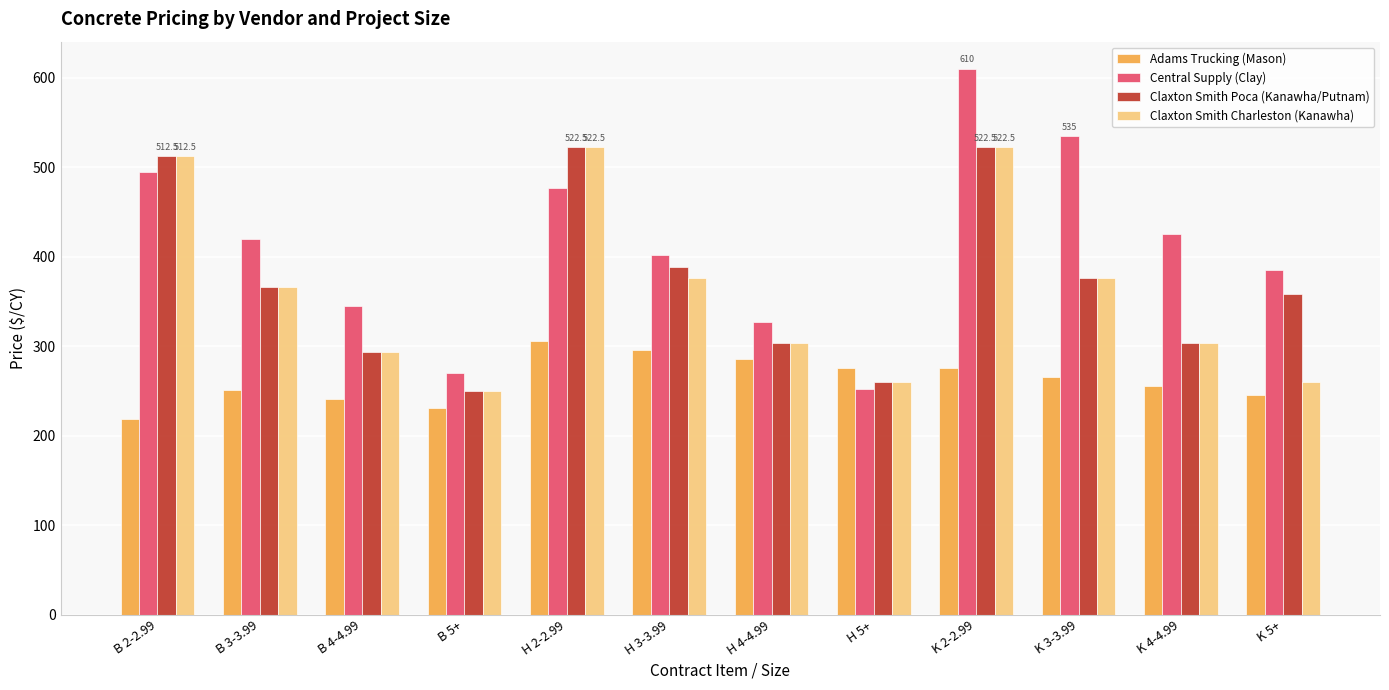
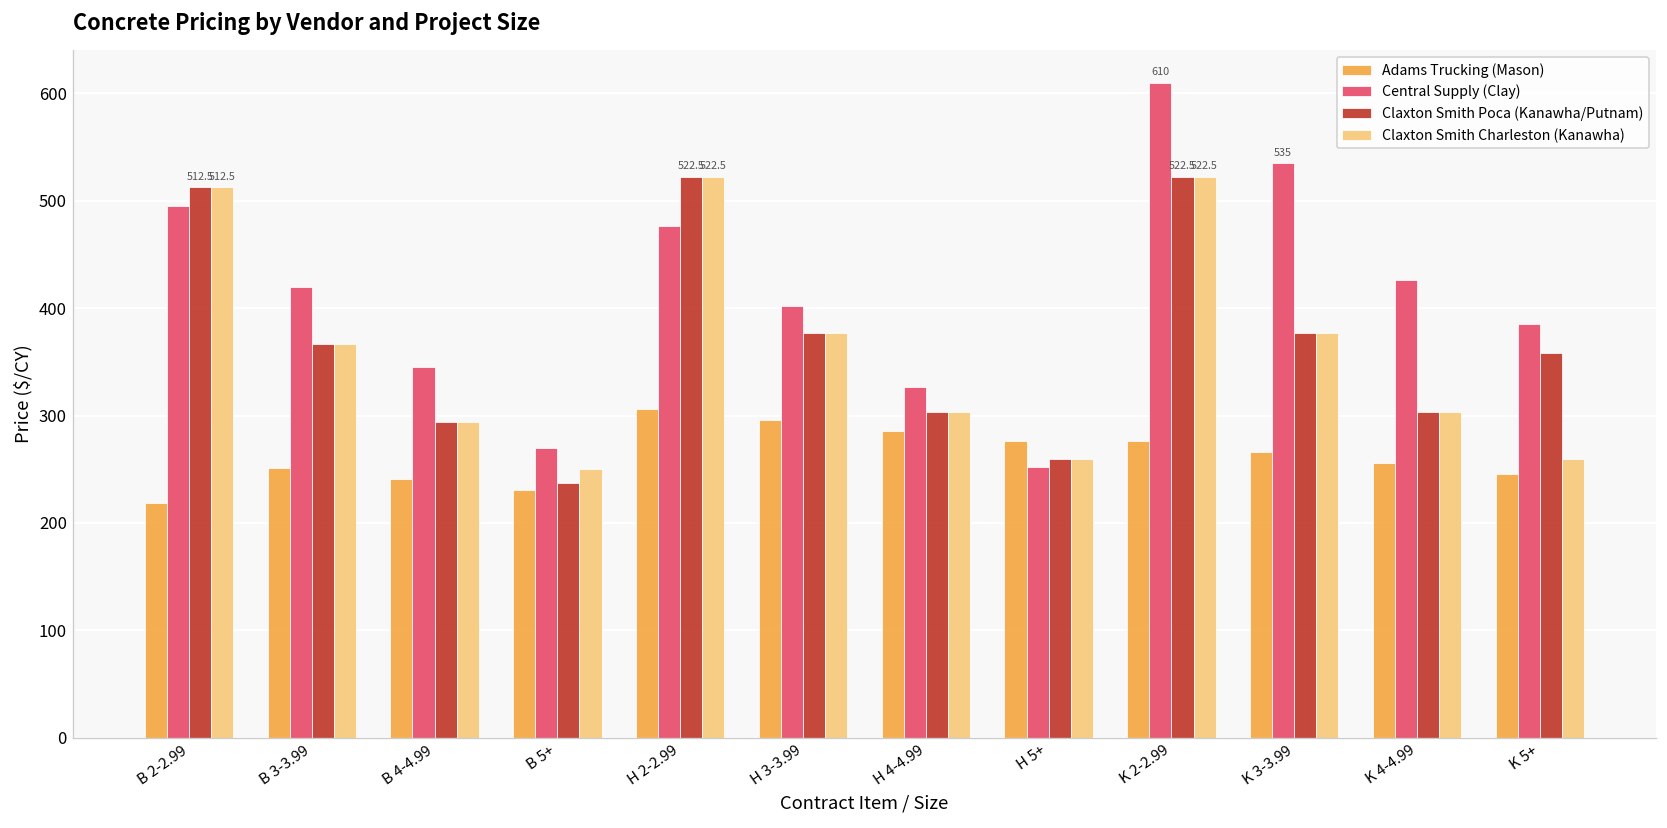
Claxton Smith Poca (Kanawha/Putnam), B 5+: 250 -> 240
Claxton Smith Poca (Kanawha/Putnam), H 3-3.99: 390 -> 380
